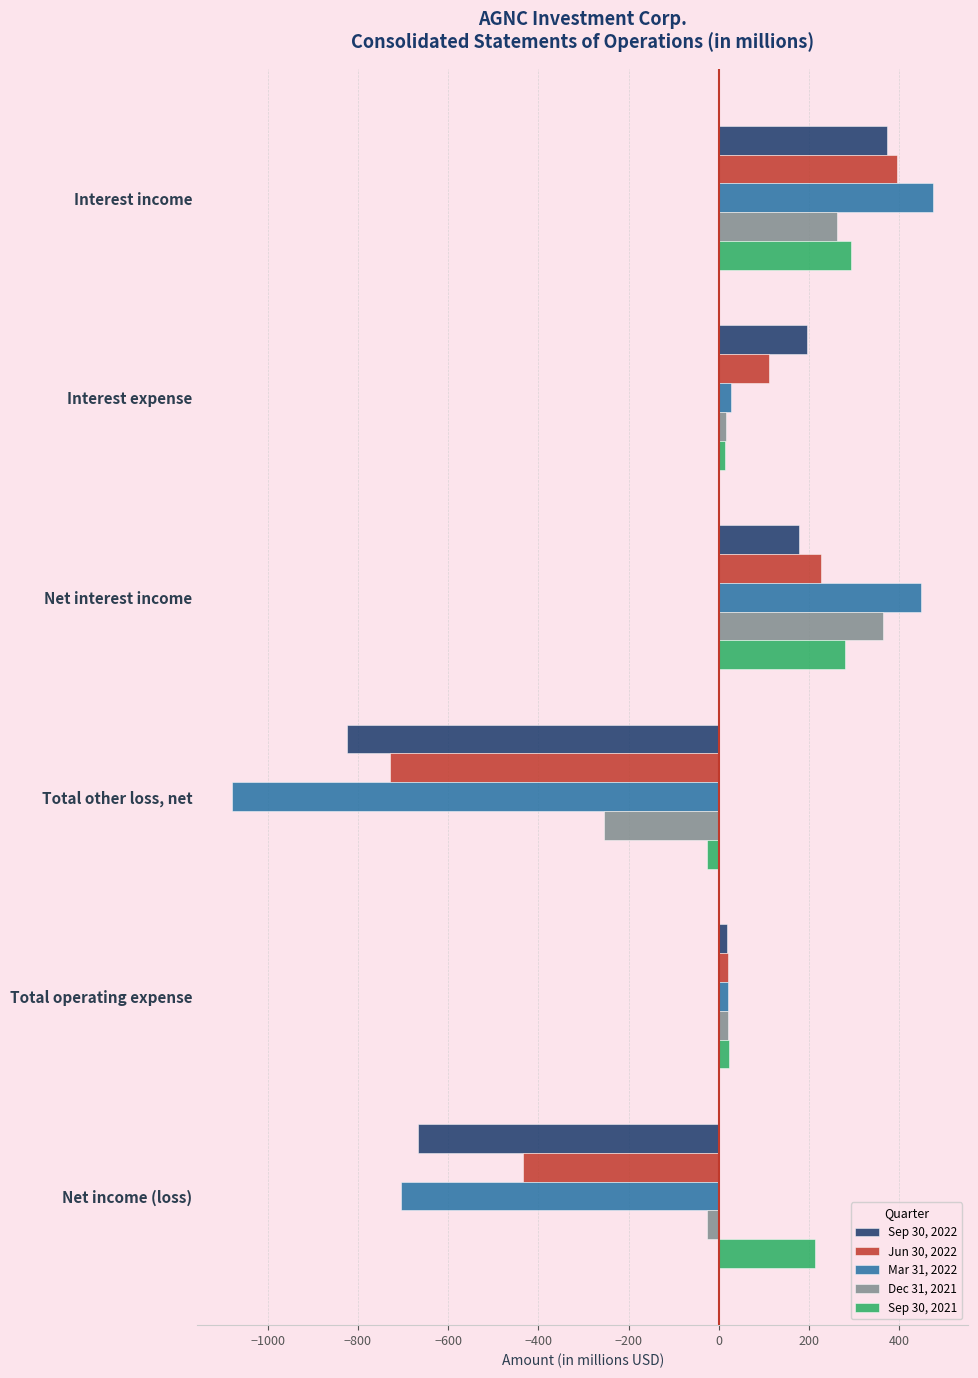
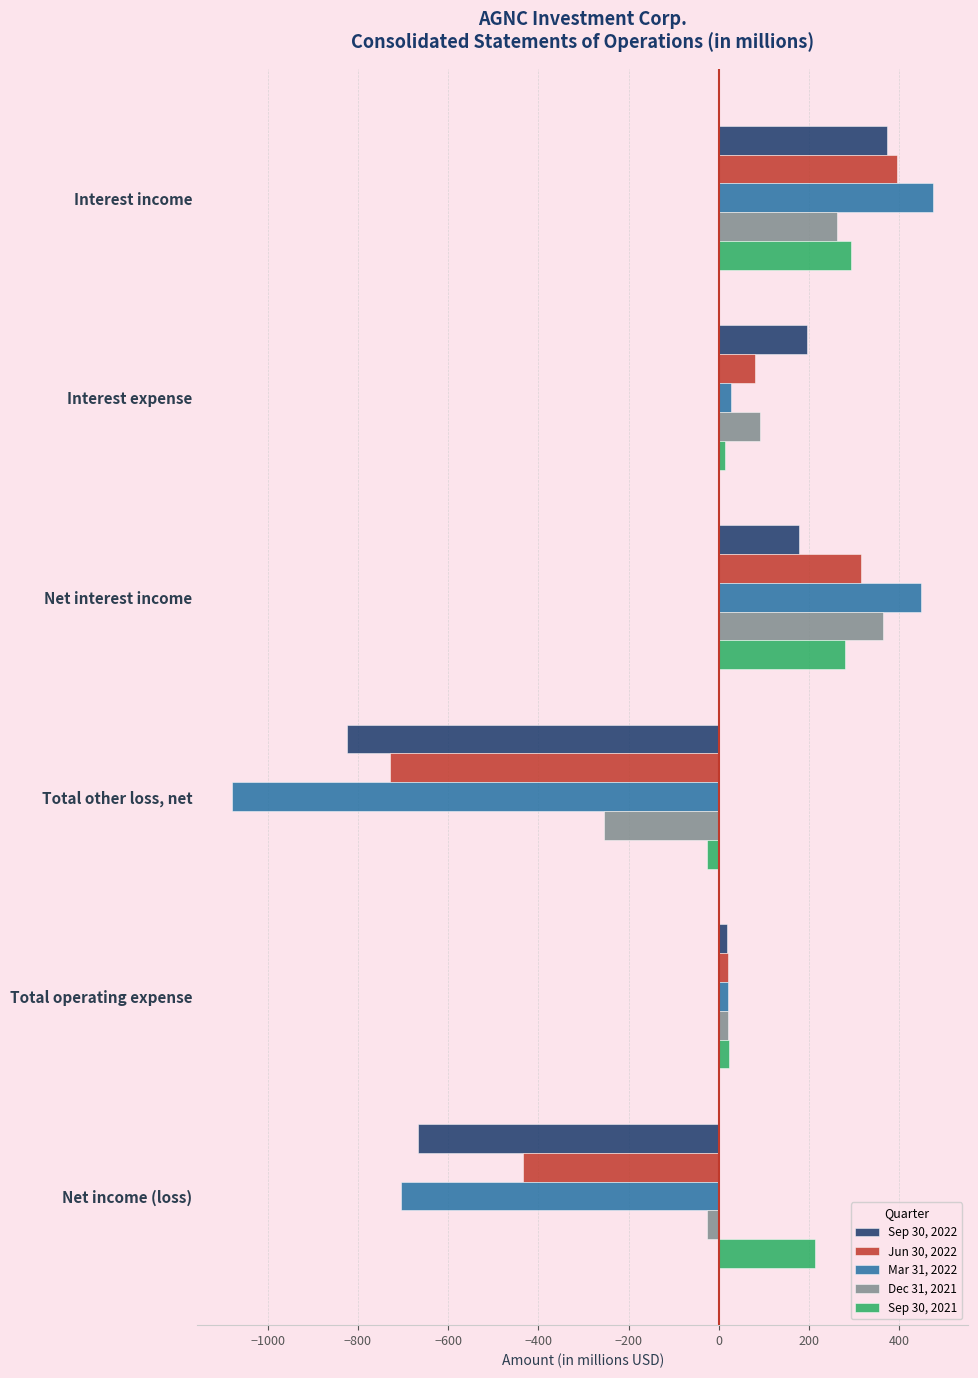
Jun 30, 2022, Interest expense: 110 -> 80
Dec 31, 2021, Interest expense: 20 -> 90
Jun 30, 2022, Net interest income: 230 -> 320
